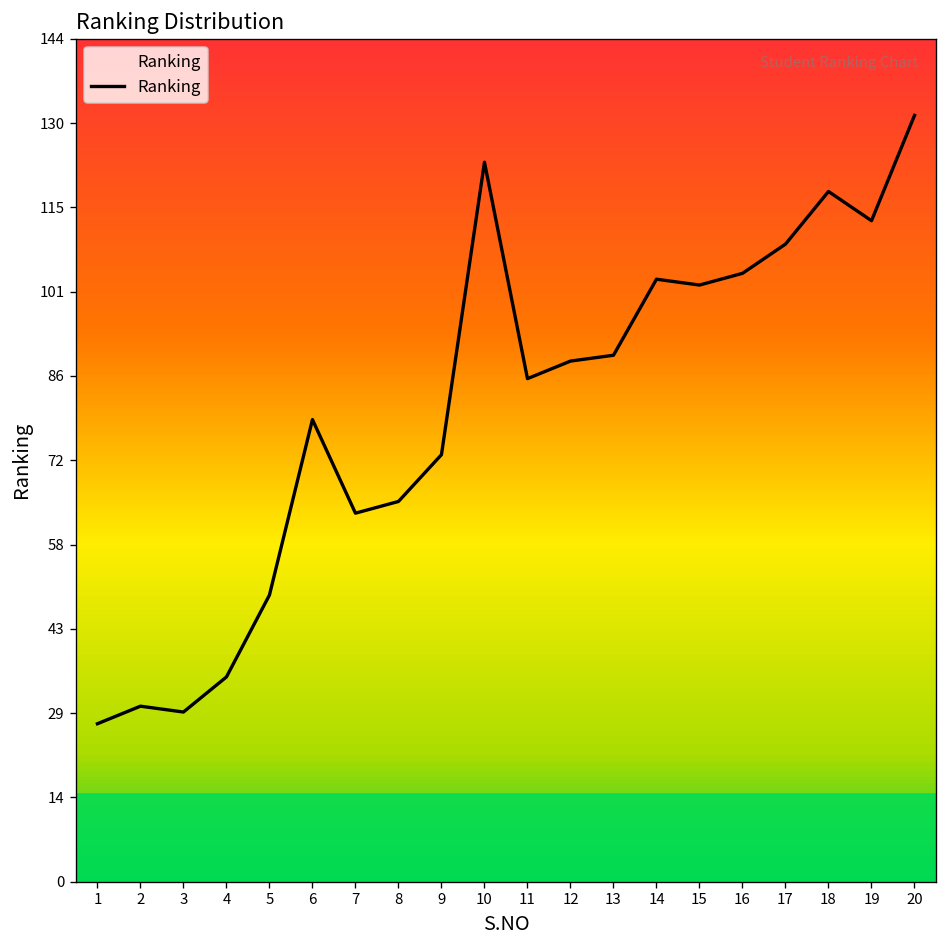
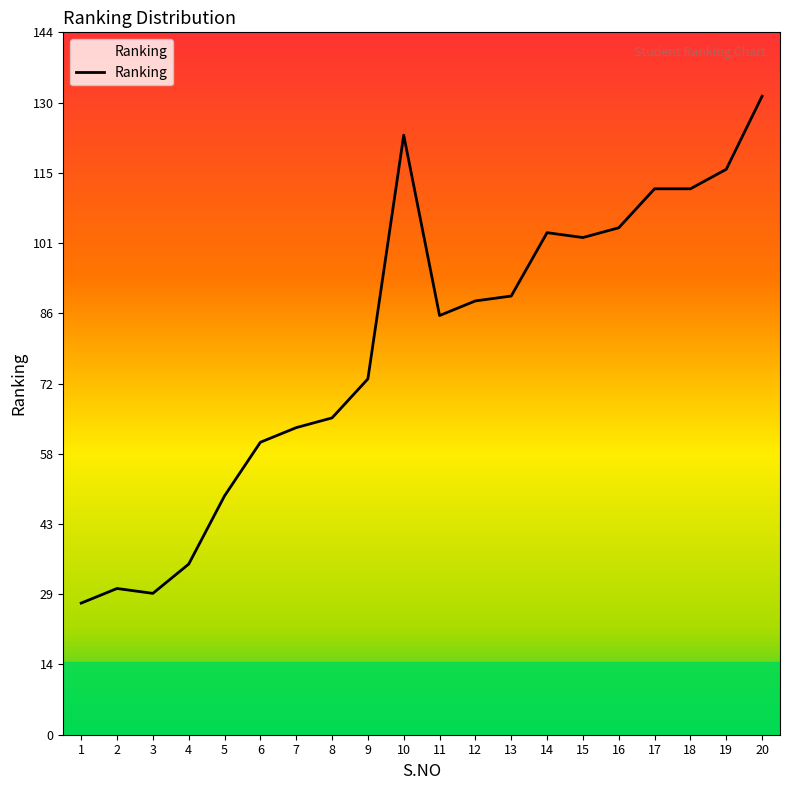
6: 79 -> 60
17: 109 -> 112
18: 118 -> 112
19: 113 -> 116
